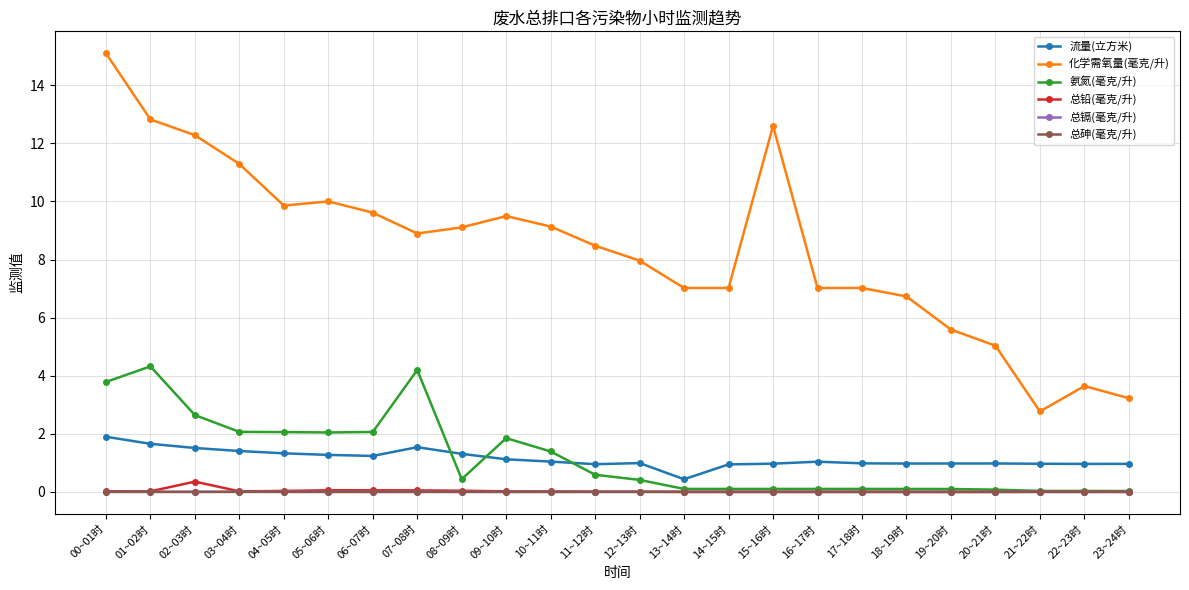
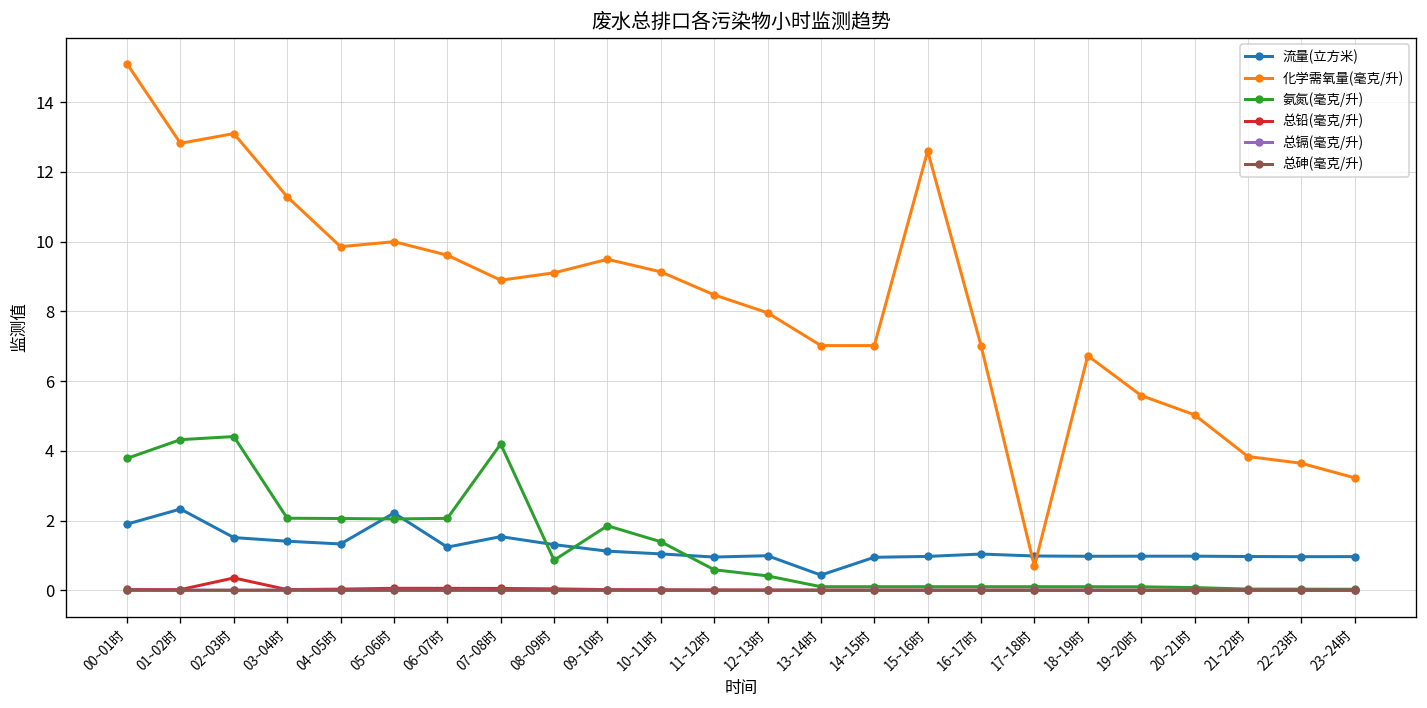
流量(立方米), 01~02时: 1.7 -> 2.3
化学需氧量(毫克/升), 02~03时: 12.3 -> 13.1
氨氮(毫克/升), 02~03时: 2.6 -> 4.4
流量(立方米), 05~06时: 1.3 -> 2.2
氨氮(毫克/升), 08~09时: 0.4 -> 0.9
化学需氧量(毫克/升), 17~18时: 7.0 -> 0.7
化学需氧量(毫克/升), 21~22时: 2.8 -> 3.8
